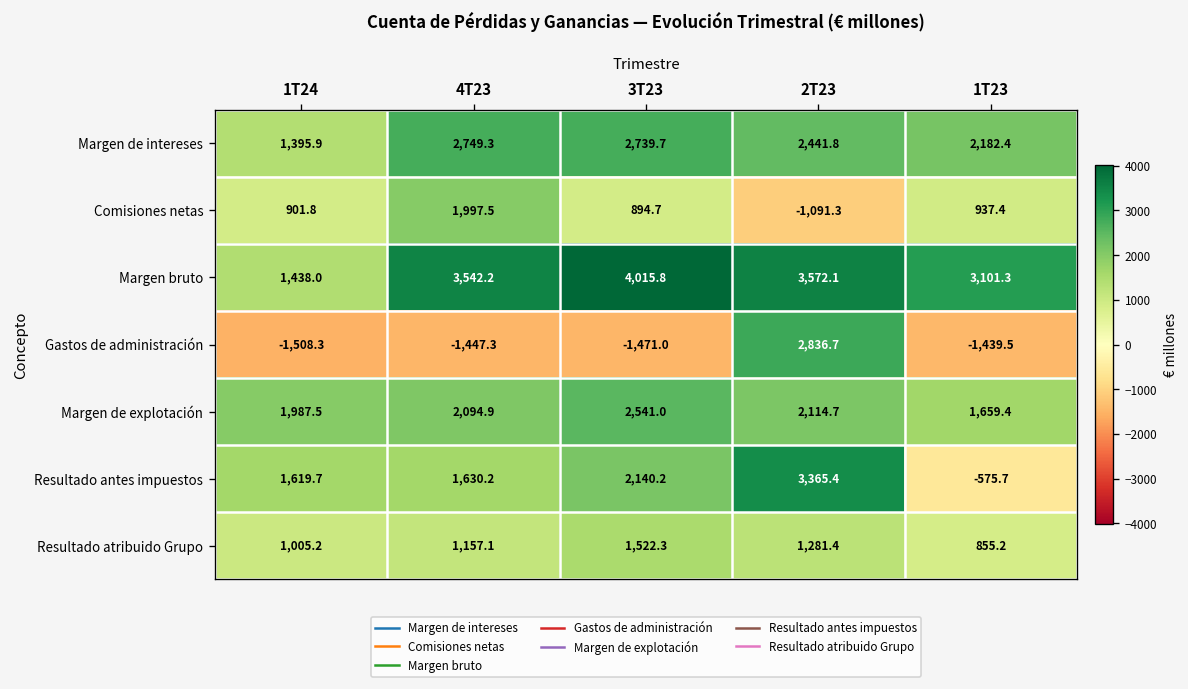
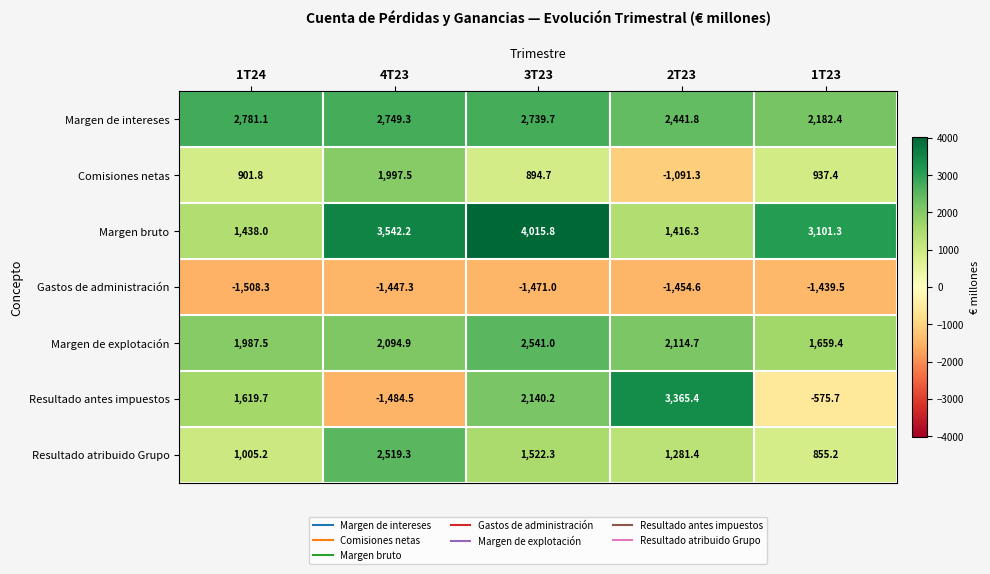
Margen de intereses, 1T24: 1,395.9 -> 2,781.1
Margen bruto, 2T23: 3,572.1 -> 1,416.3
Gastos de administración, 2T23: 2,836.7 -> -1,454.6
Resultado antes impuestos, 4T23: 1,630.2 -> -1,484.5
Resultado atribuido Grupo, 4T23: 1,157.1 -> 2,519.3
